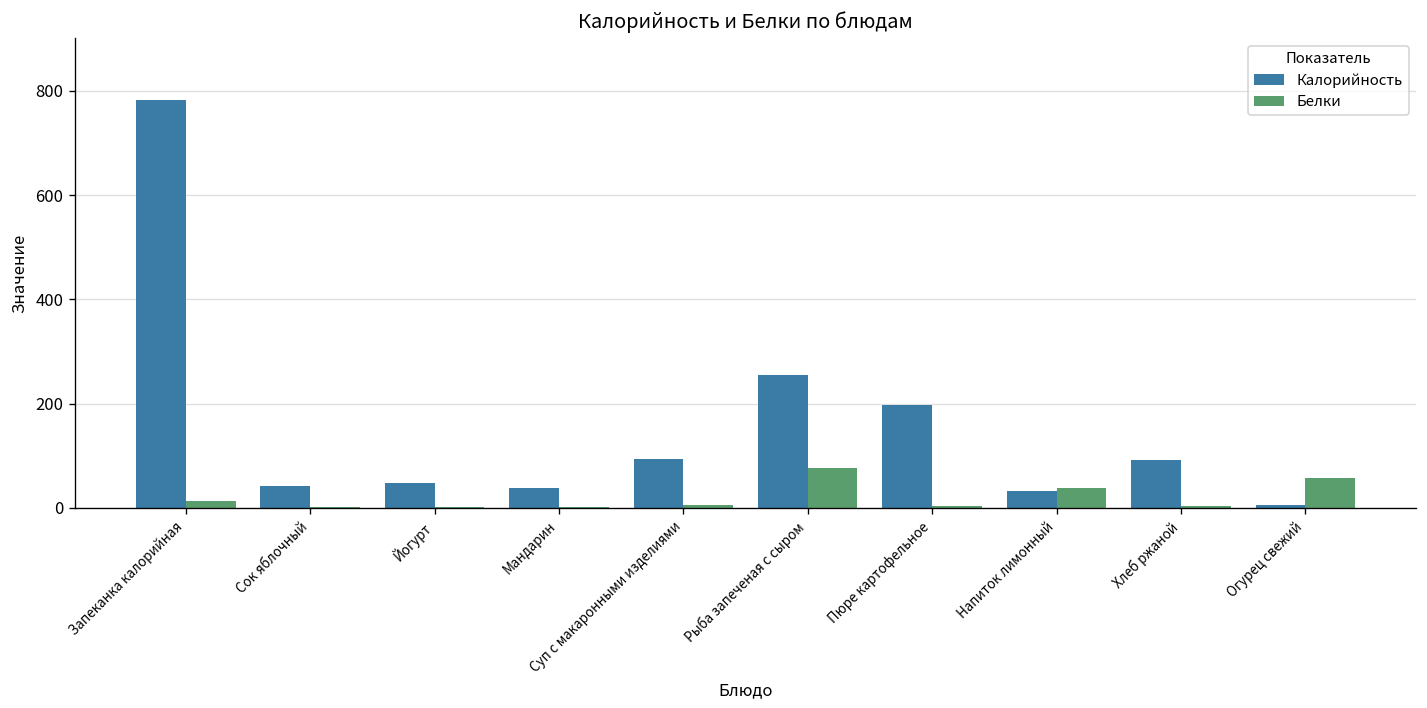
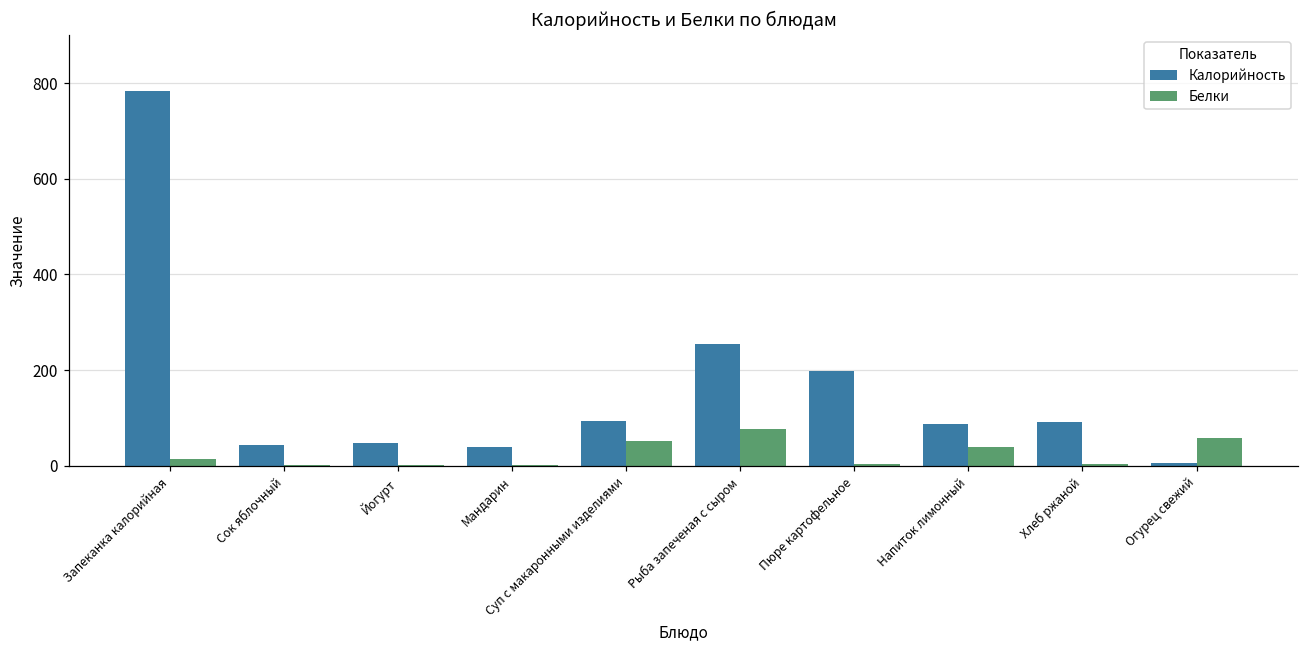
Белки, Суп с макаронными изделиями: 10 -> 50
Калорийность, Напиток лимонный: 30 -> 90
